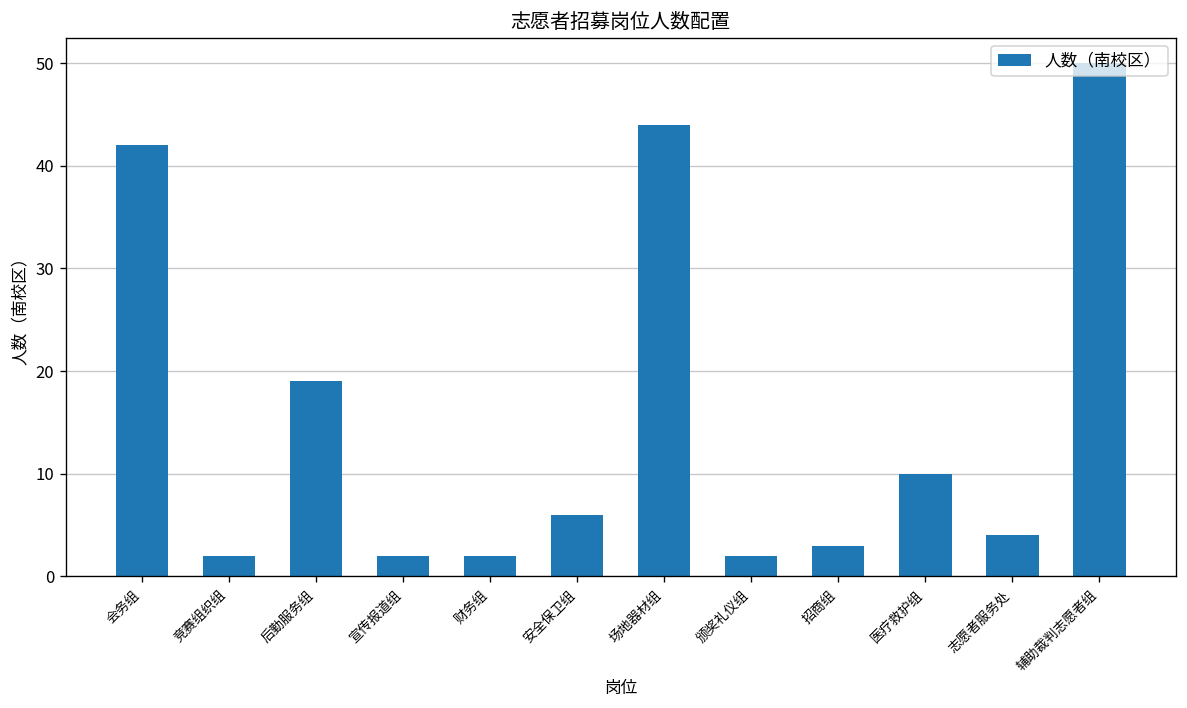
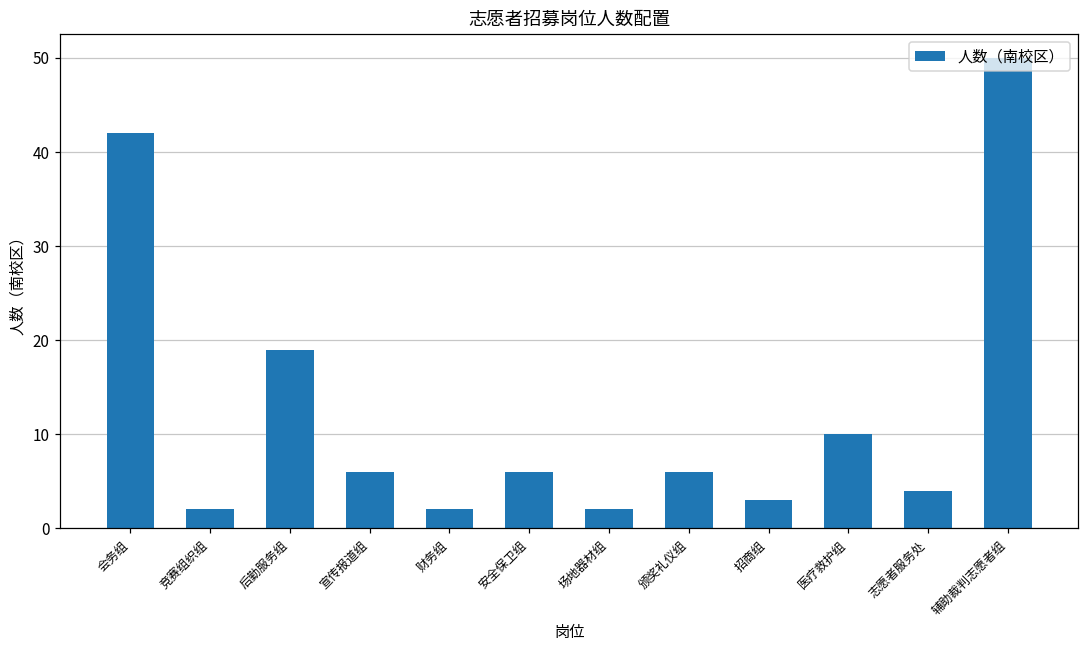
宣传报道组: 2 -> 6
场地器材组: 44 -> 2
颁奖礼仪组: 2 -> 6
